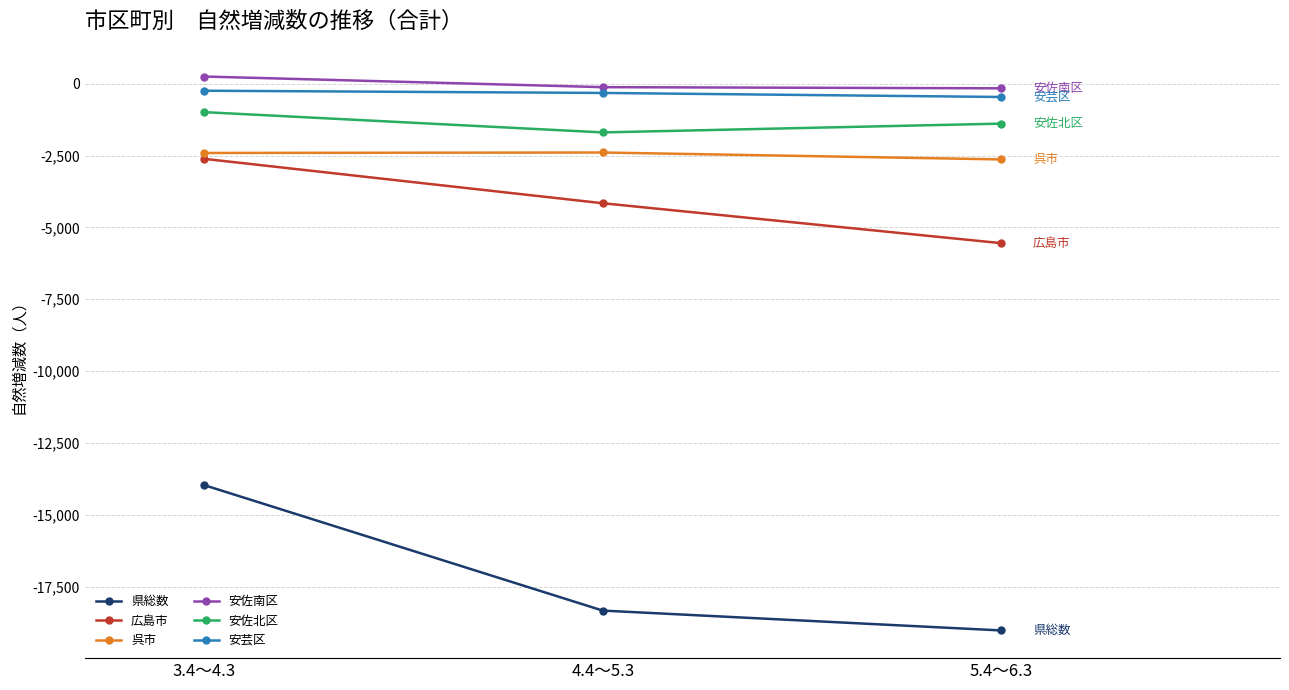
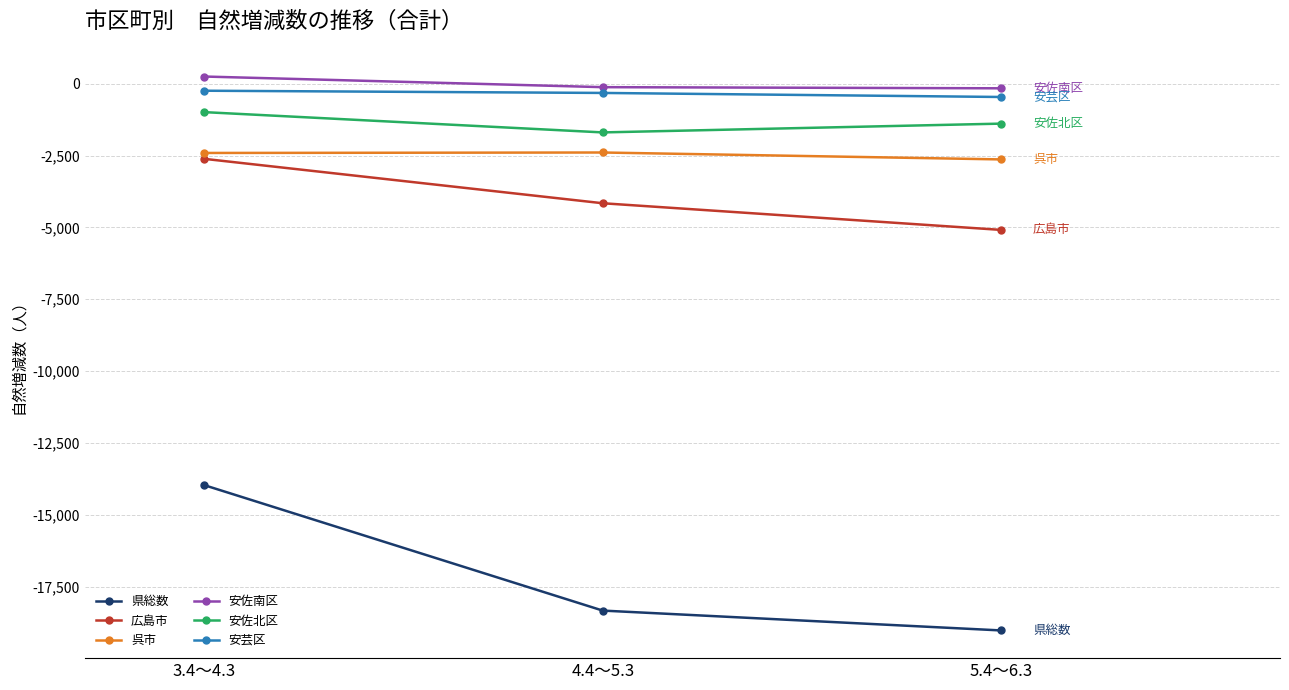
広島市, 5.4～6.3: -5,500 -> -5,100
